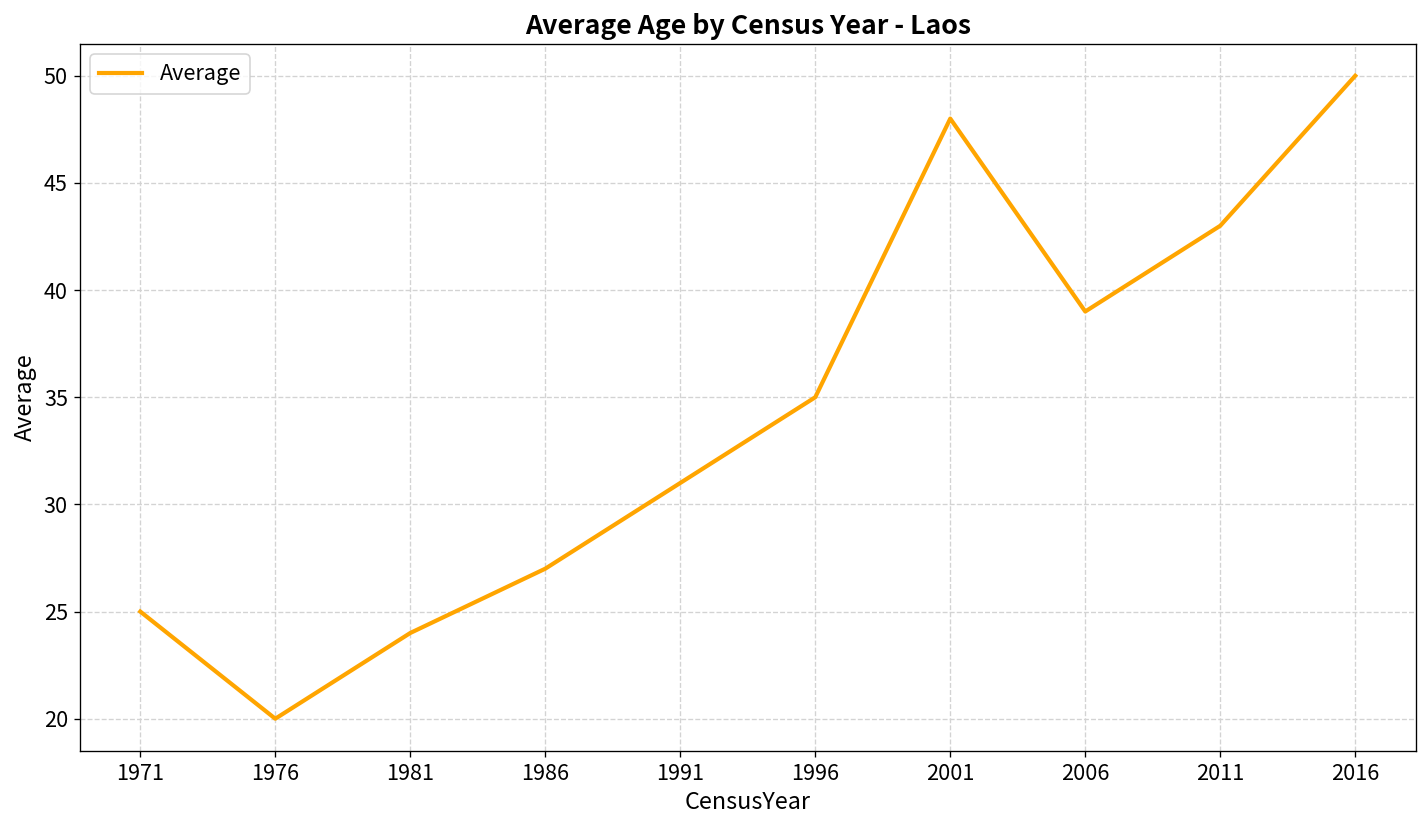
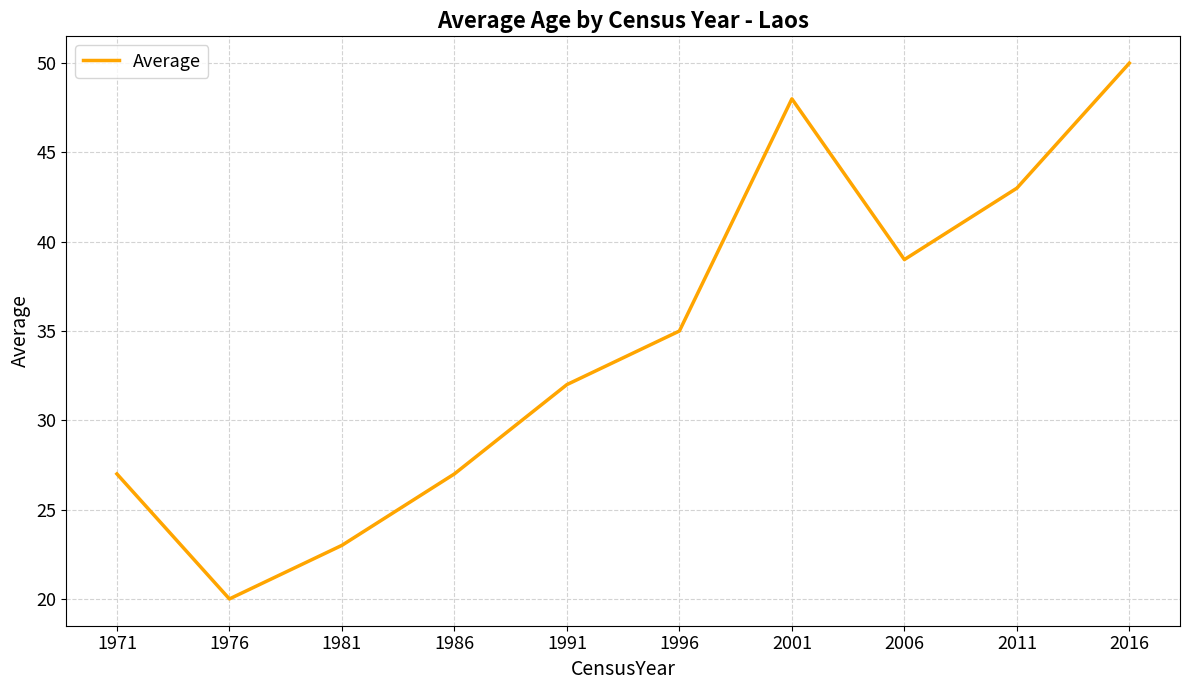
1971: 25 -> 27
1981: 24 -> 23
1991: 31 -> 32
